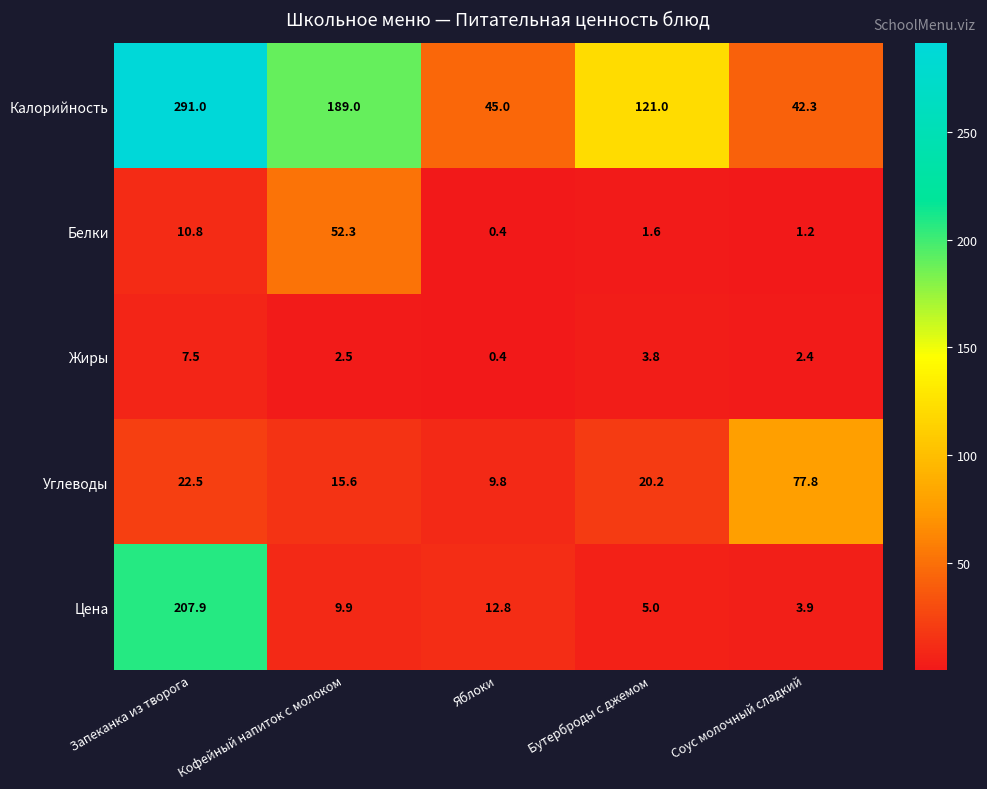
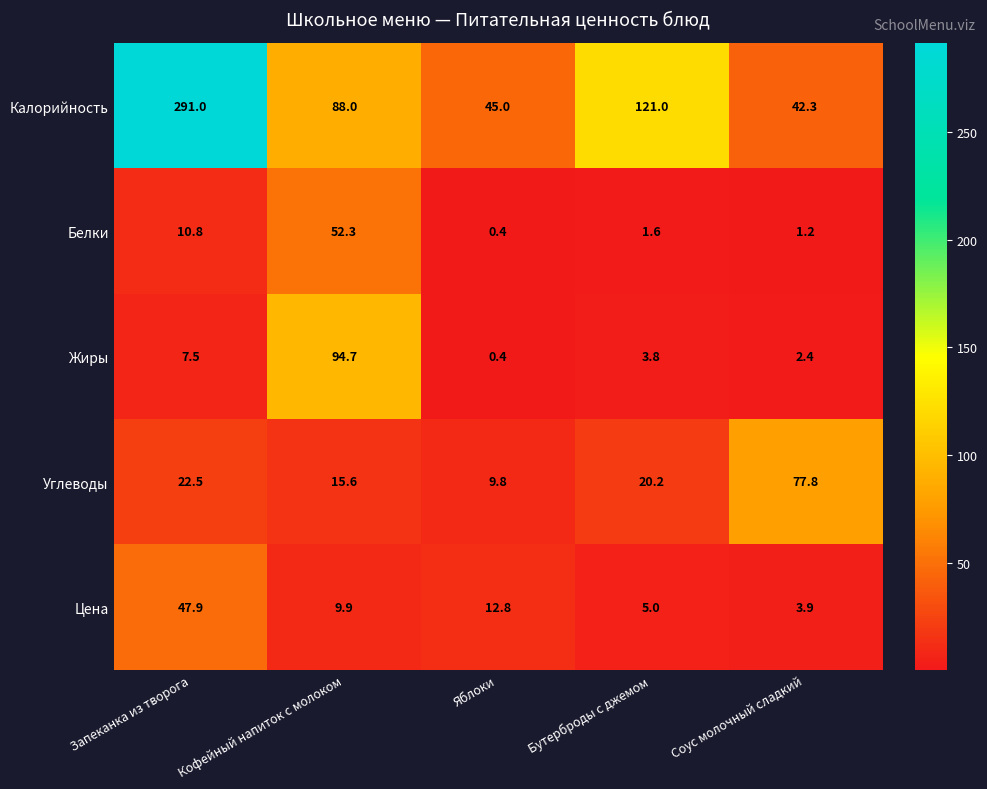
Калорийность, Кофейный напиток с молоком: 189.0 -> 88.0
Жиры, Кофейный напиток с молоком: 2.5 -> 94.7
Цена, Запеканка из творога: 207.9 -> 47.9
